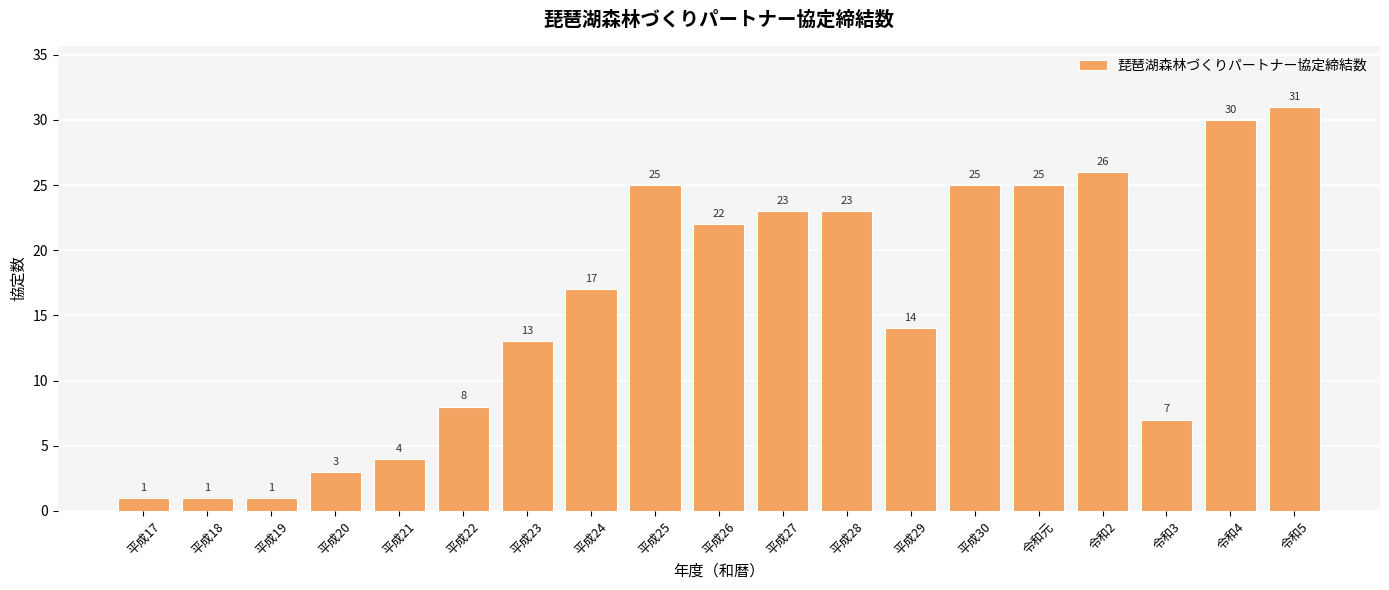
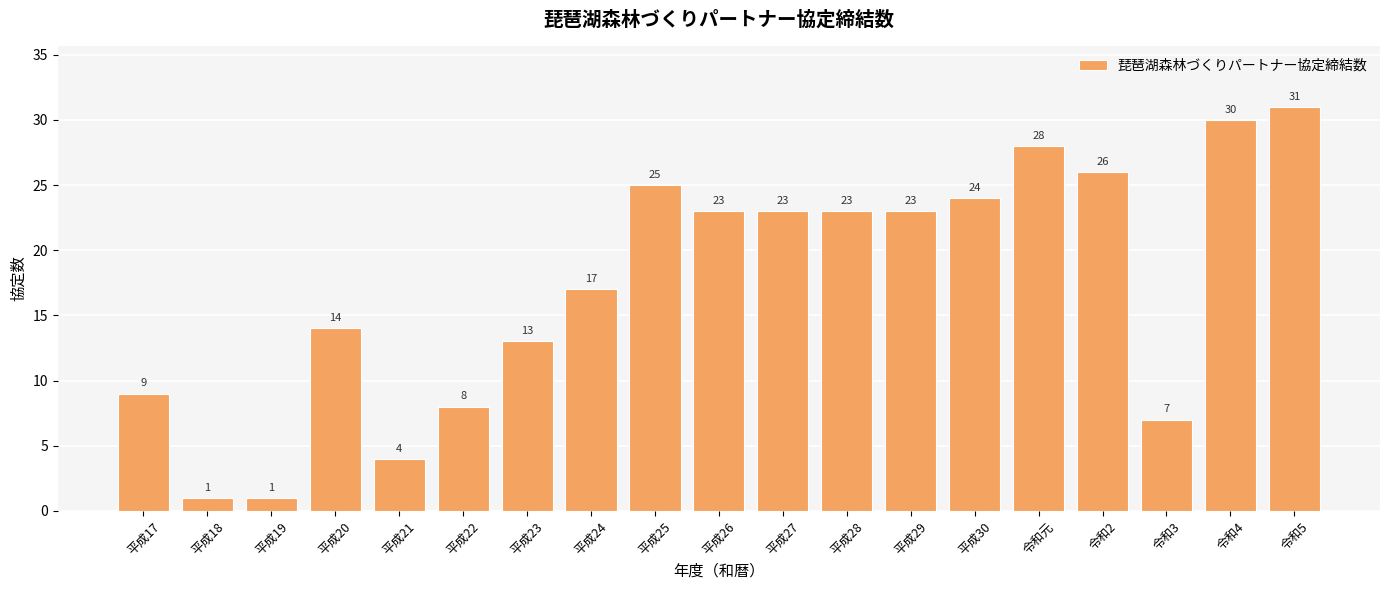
平成17: 1 -> 9
平成20: 3 -> 14
平成26: 22 -> 23
平成29: 14 -> 23
平成30: 25 -> 24
令和元: 25 -> 28
